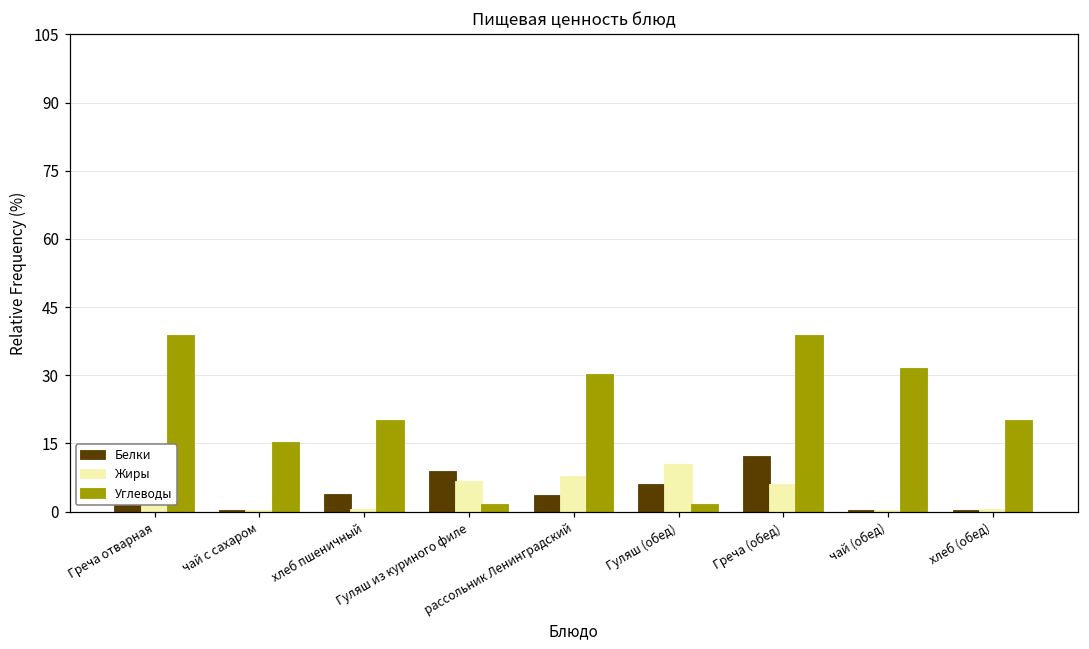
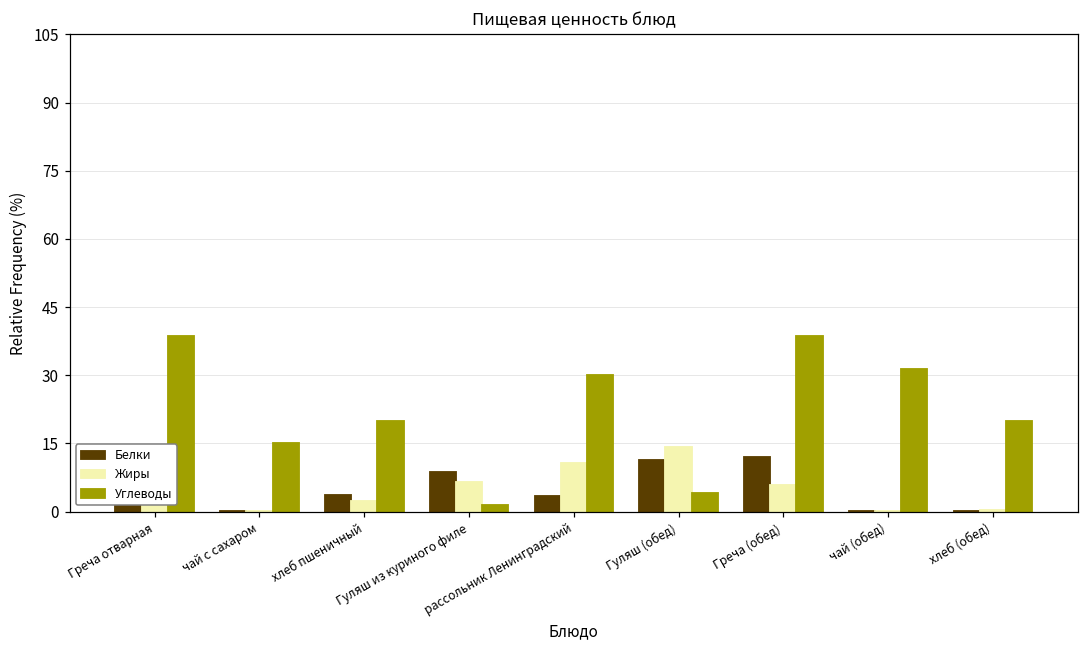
Жиры, хлеб пшеничный: 0 -> 2
Жиры, рассольник Ленинградский: 8 -> 11
Белки, Гуляш (обед): 6 -> 11
Жиры, Гуляш (обед): 10 -> 14
Углеводы, Гуляш (обед): 1 -> 4
